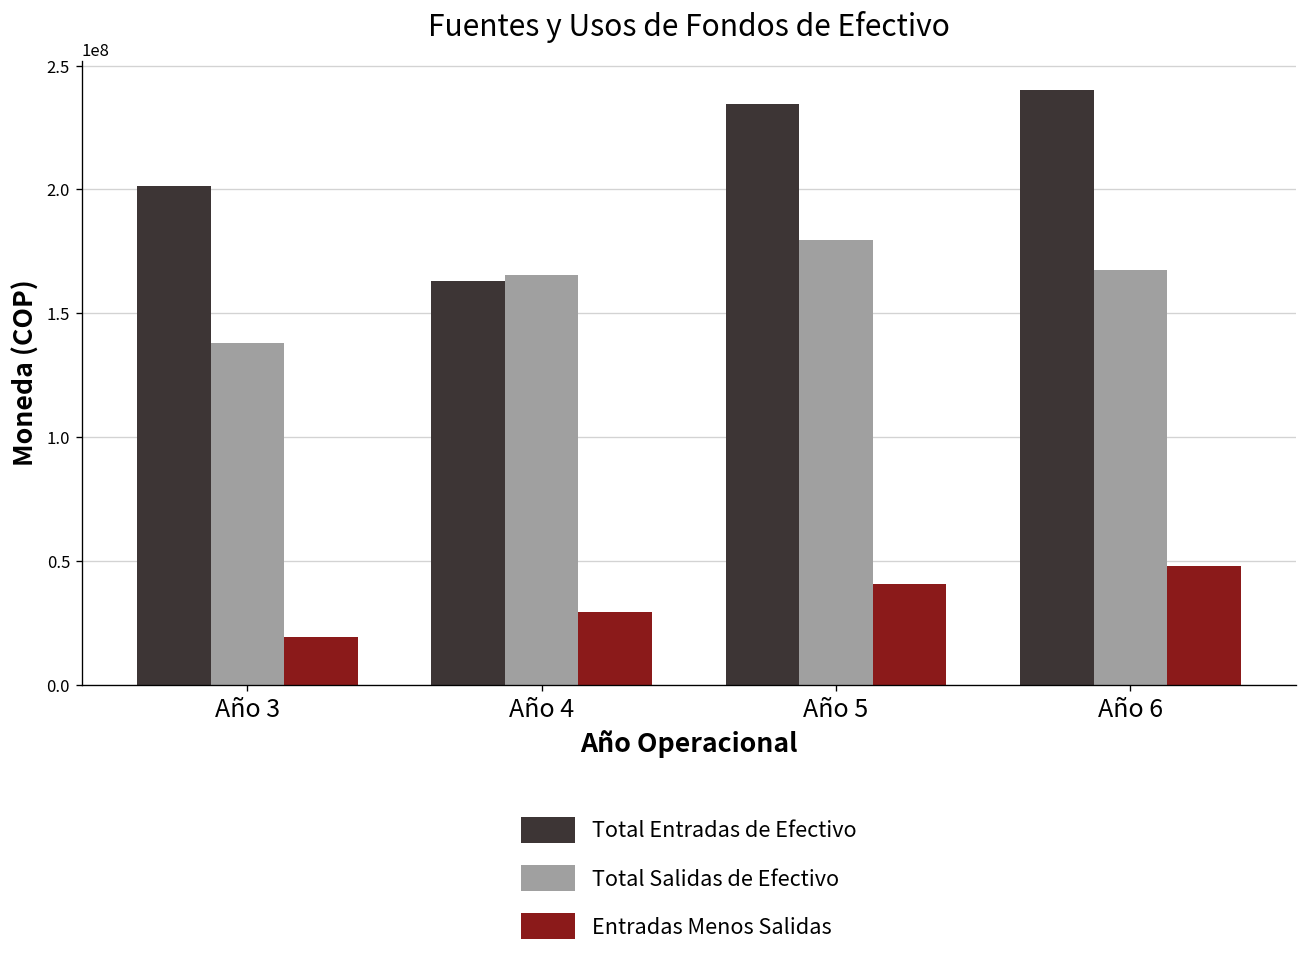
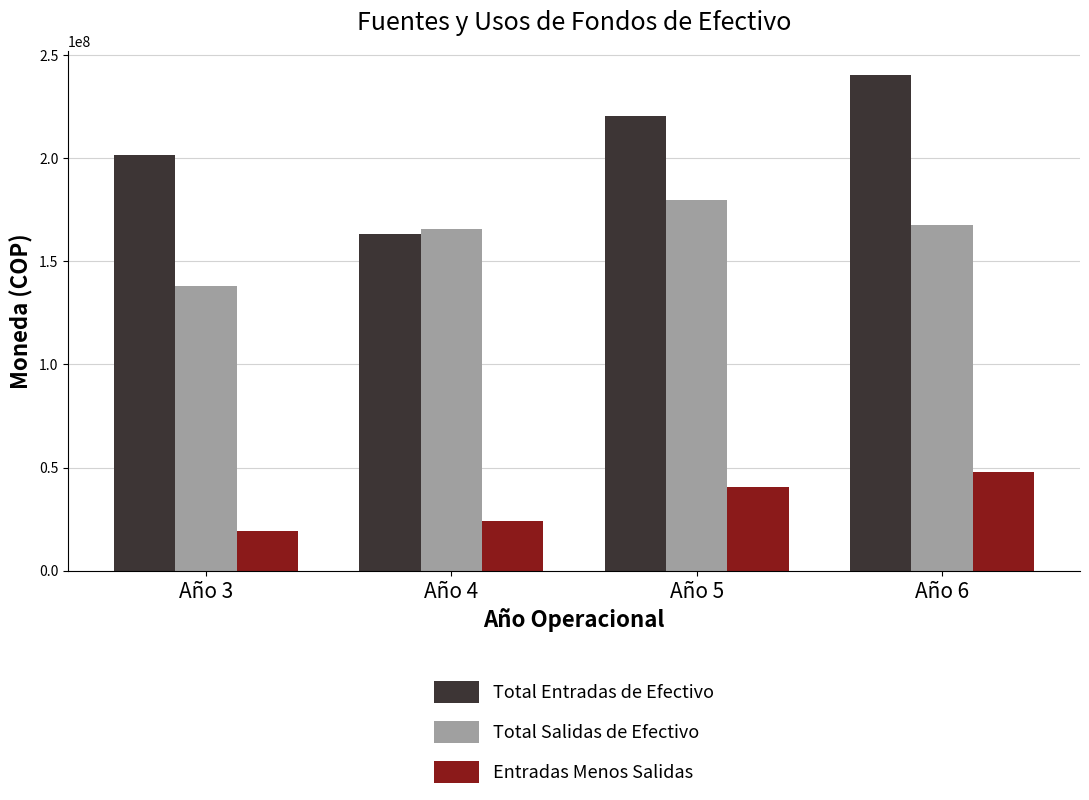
Entradas Menos Salidas, Año 4: 29000000 -> 24000000
Total Entradas de Efectivo, Año 5: 234000000 -> 221000000
